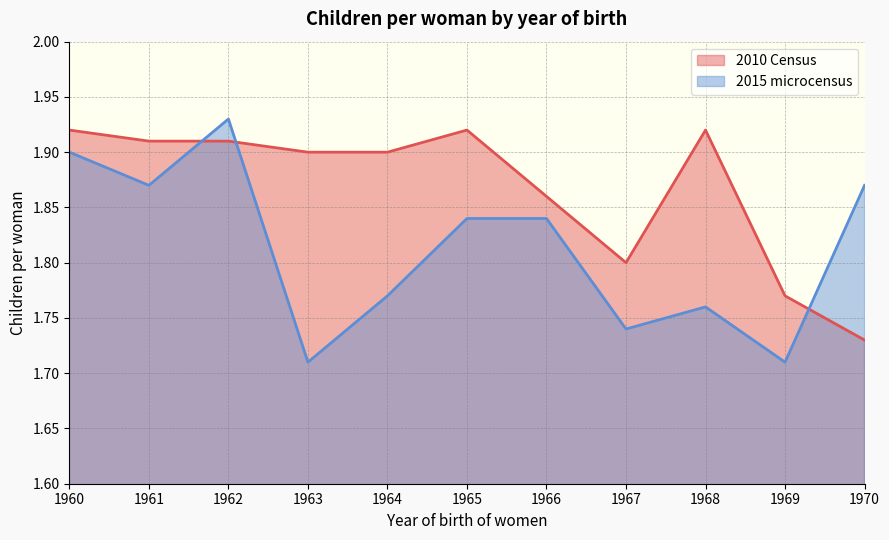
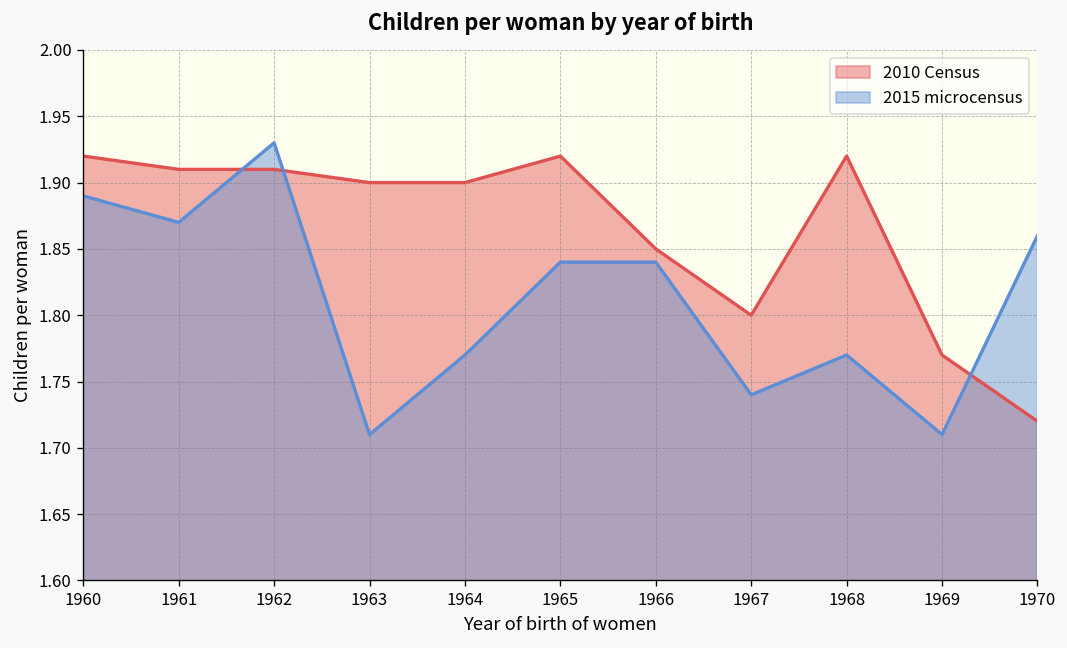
2015 microcensus, 1960: 1.90 -> 1.89
2010 Census, 1966: 1.86 -> 1.85
2015 microcensus, 1968: 1.76 -> 1.77
2010 Census, 1970: 1.73 -> 1.72
2015 microcensus, 1970: 1.87 -> 1.86
